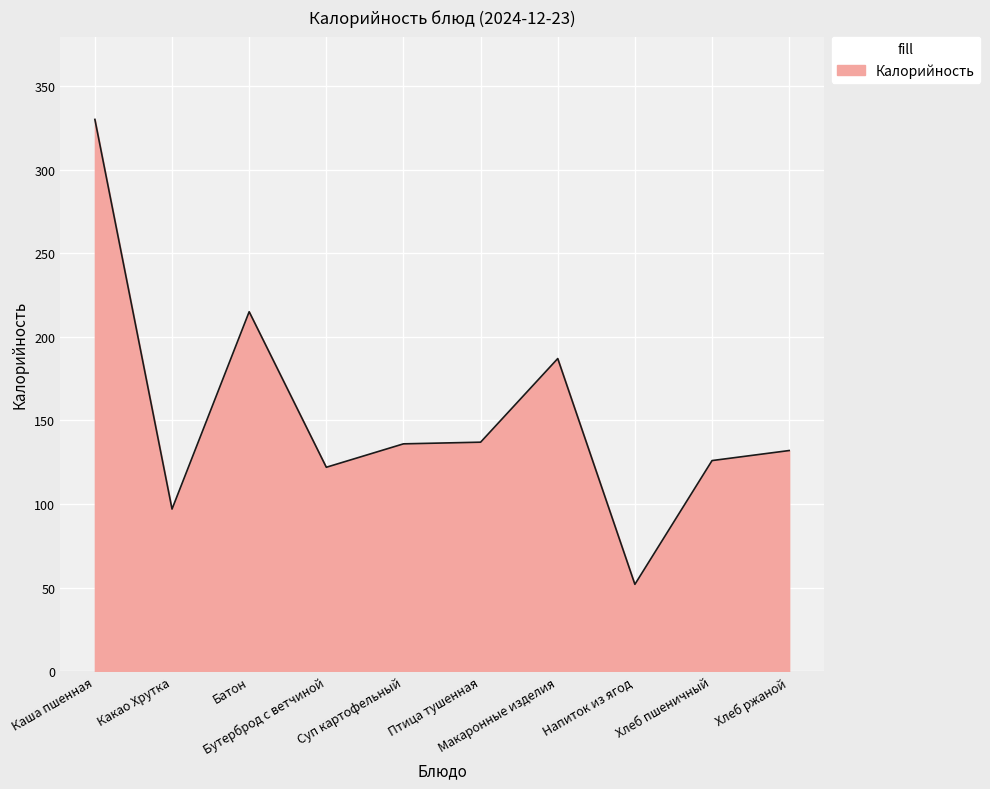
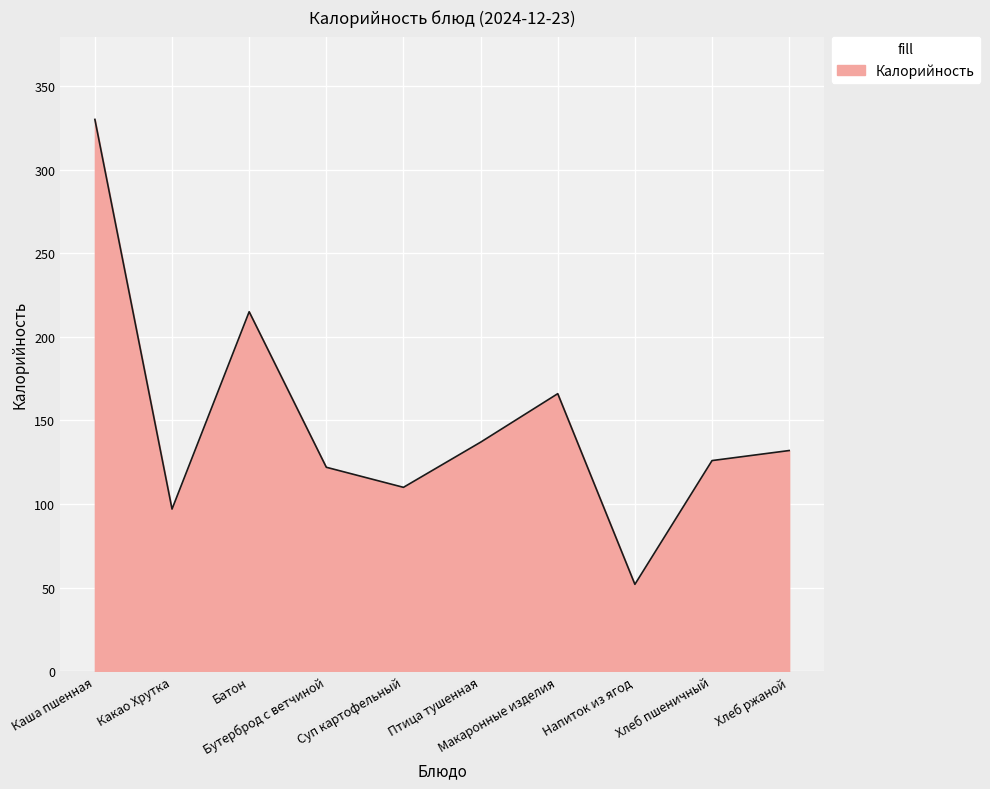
Суп картофельный: 136 -> 110
Макаронные изделия: 187 -> 166
